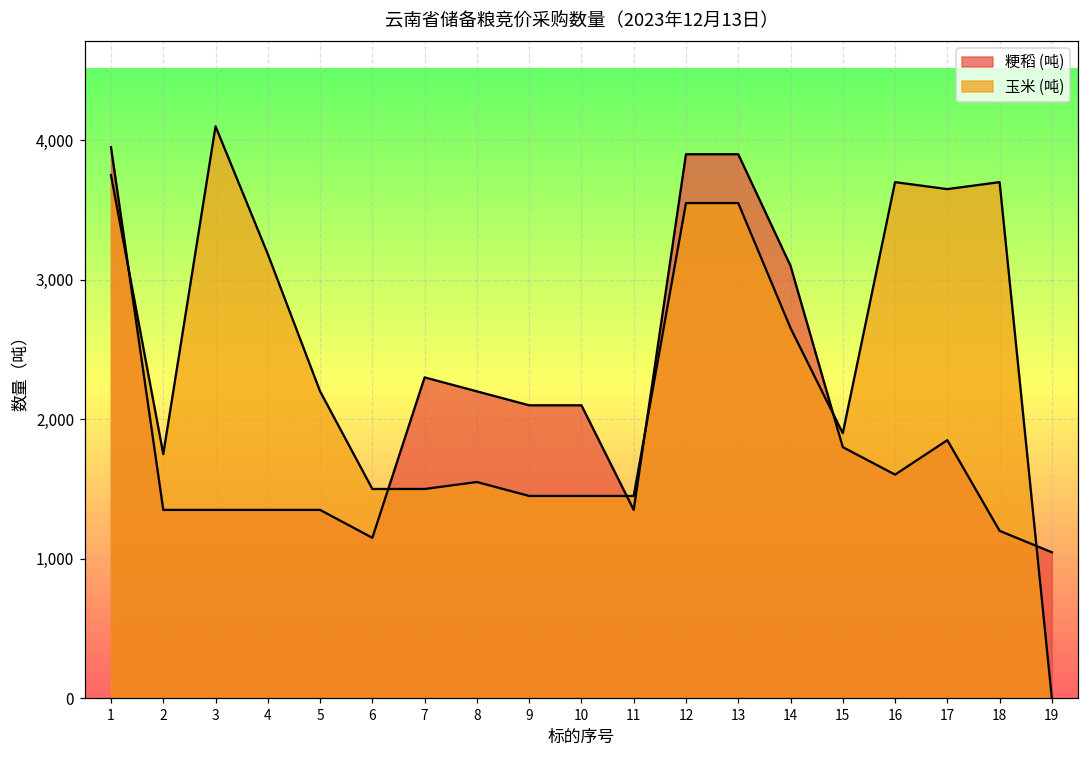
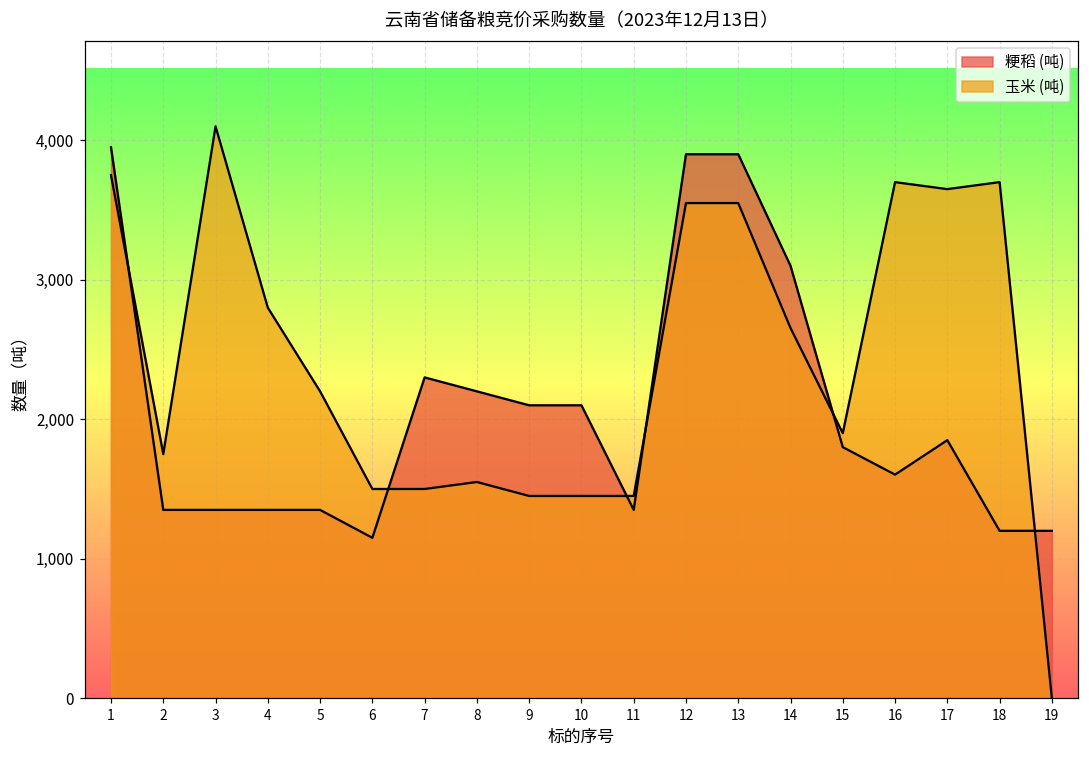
玉米 (吨), 4: 3,180 -> 2,800
粳稻 (吨), 19: 1,050 -> 1,200
